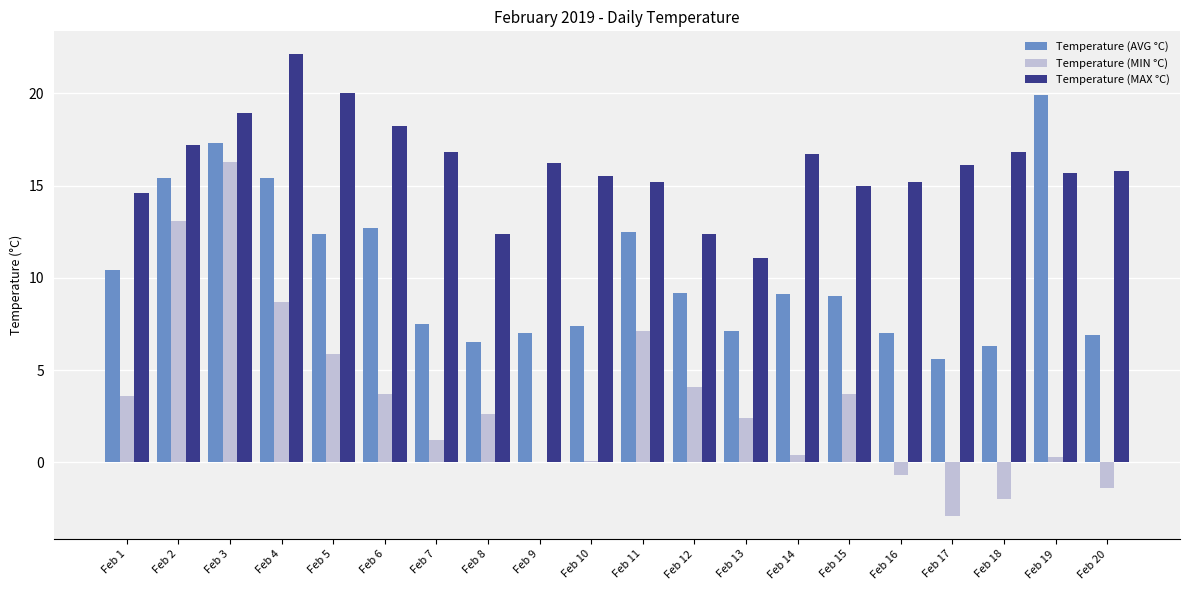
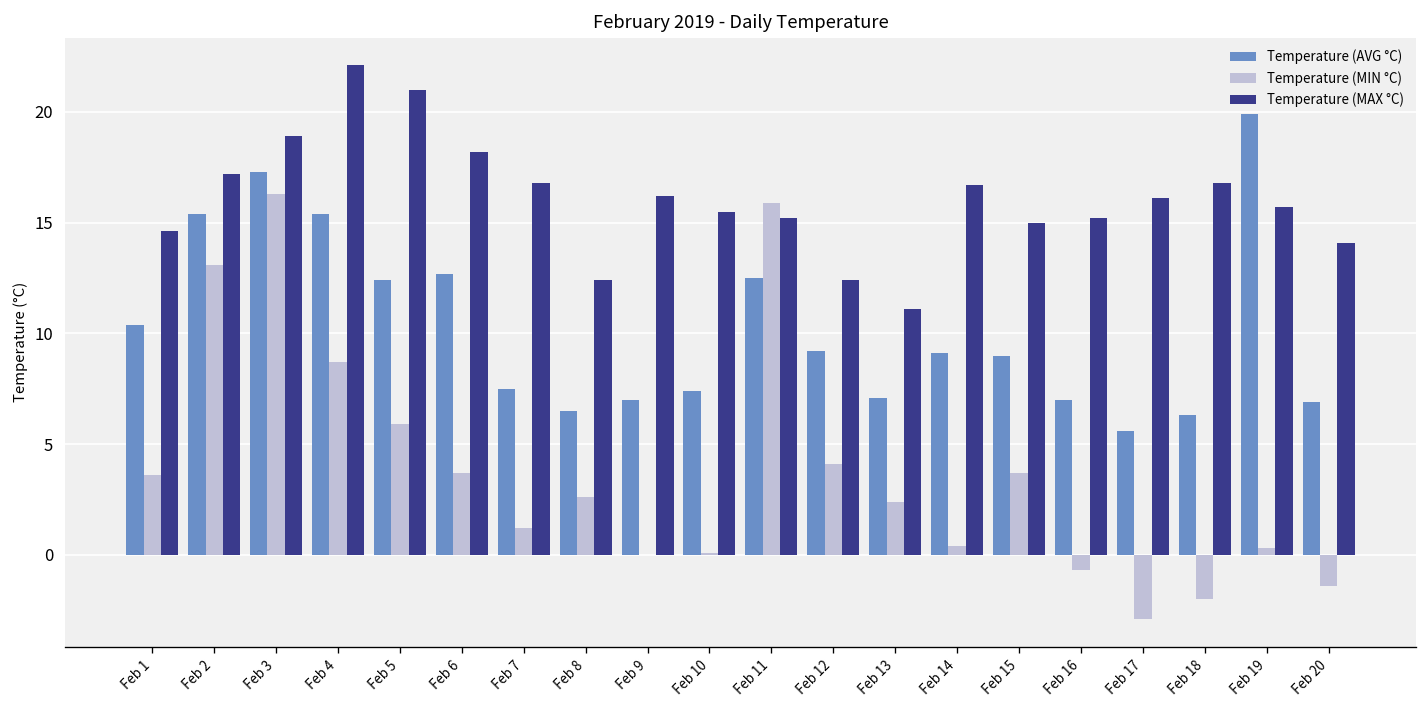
Temperature (MAX °C), Feb 5: 20 -> 21
Temperature (MIN °C), Feb 11: 7.1 -> 15.9
Temperature (MAX °C), Feb 20: 15.8 -> 14.1
